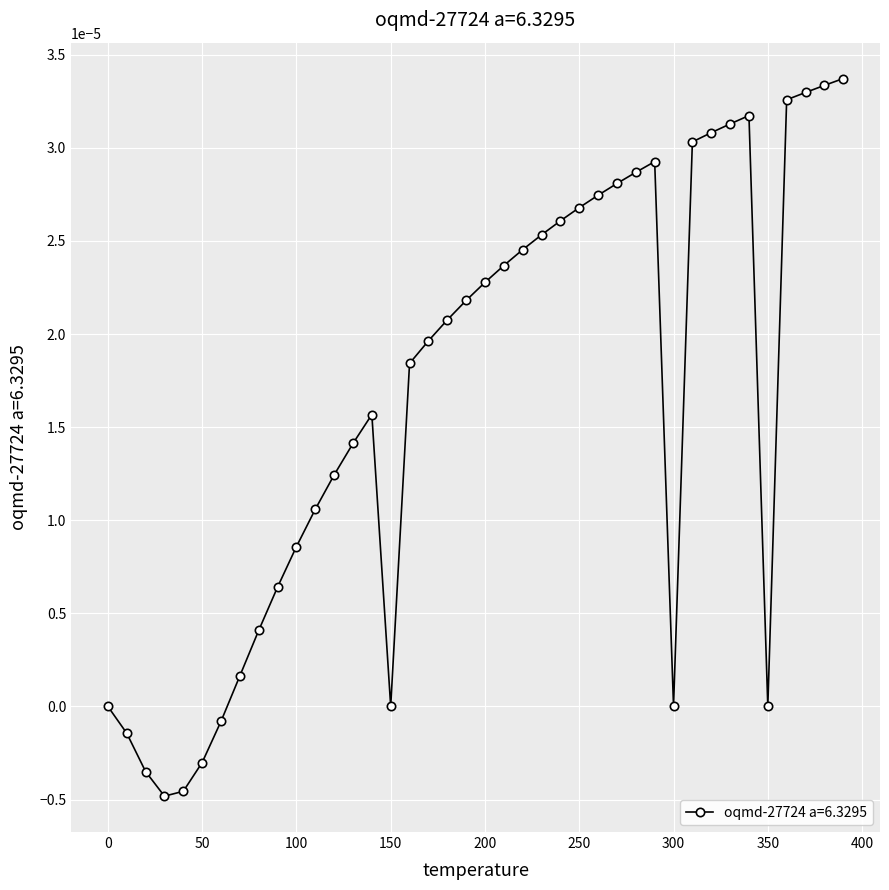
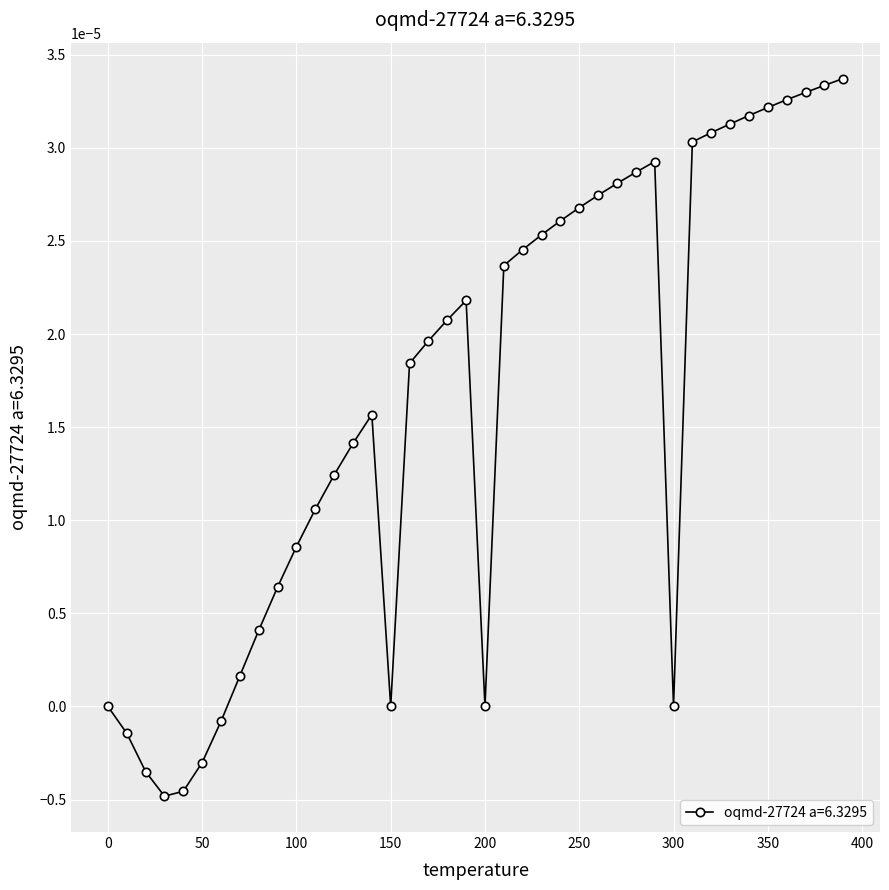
200: 0.00002 -> 0.00000
350: 0.00000 -> 0.00003
